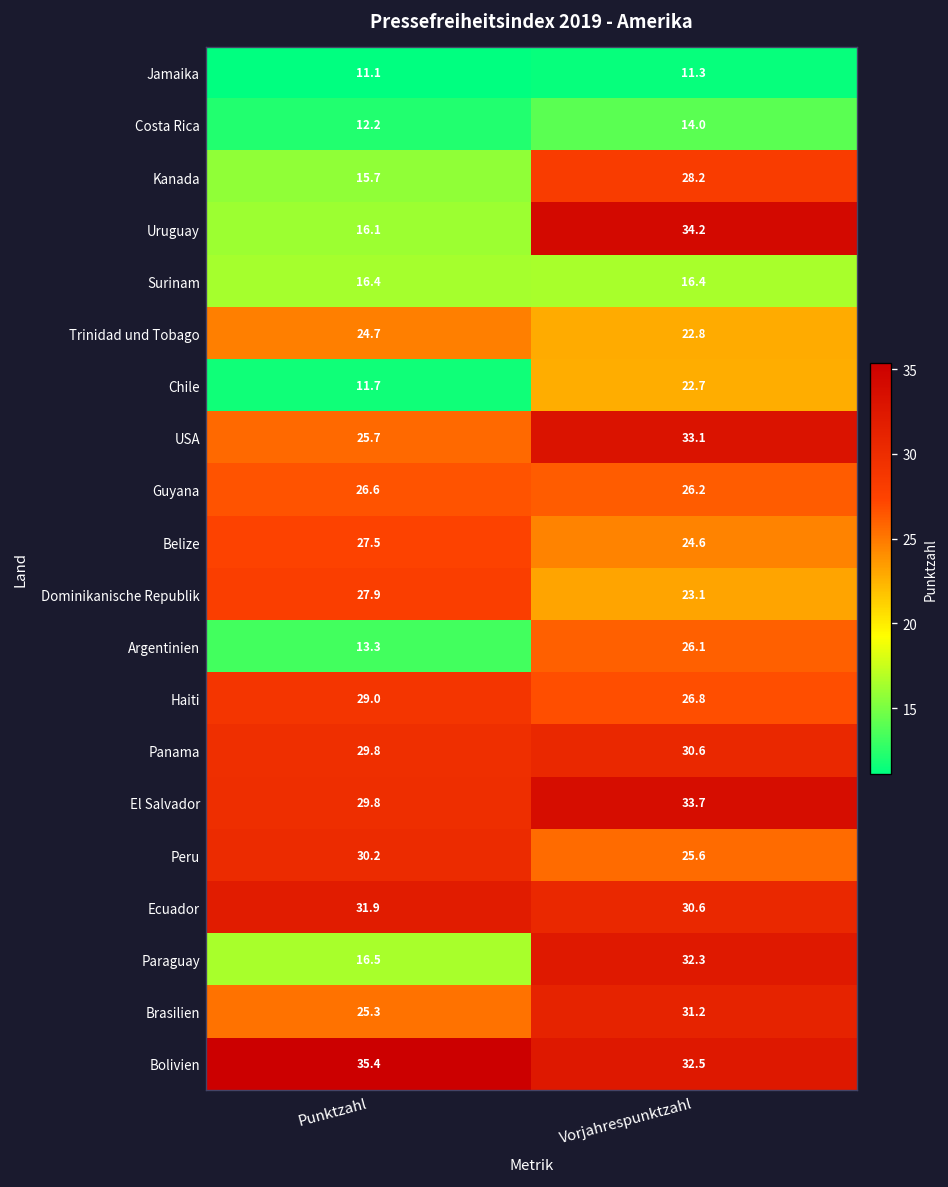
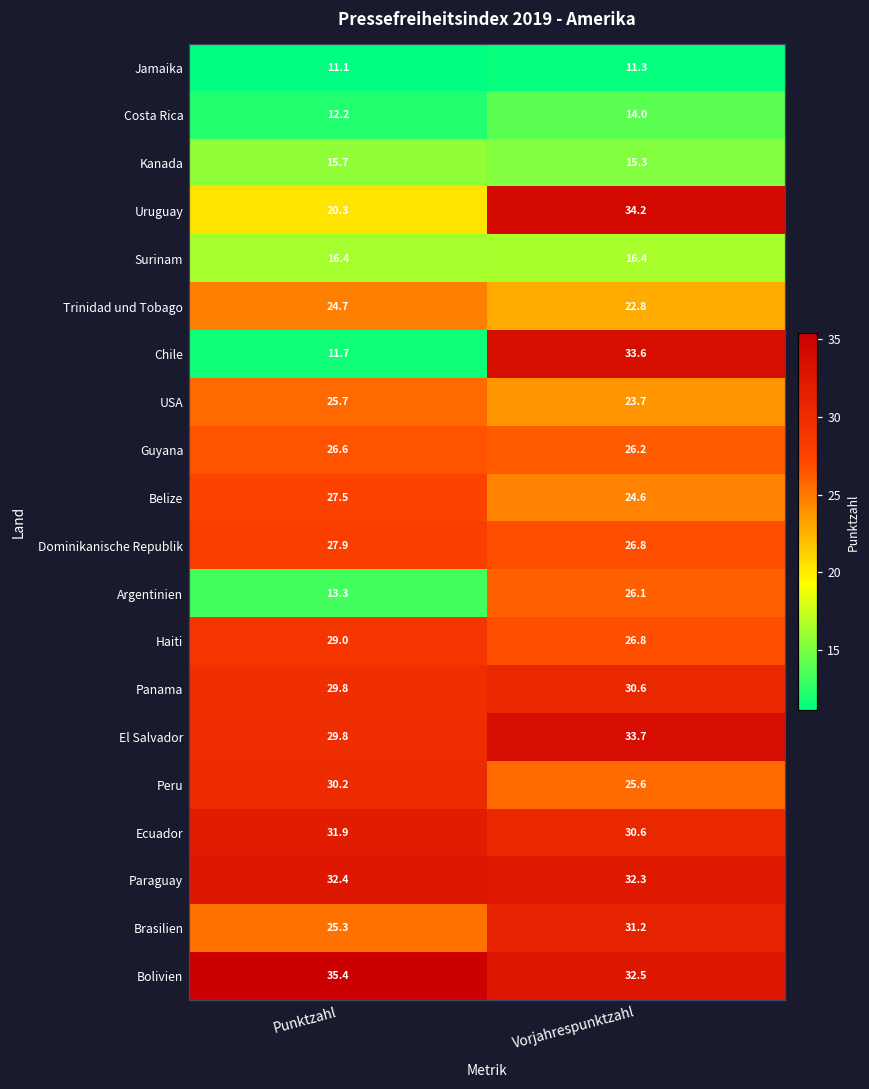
Kanada, Vorjahrespunktzahl: 28.2 -> 15.3
Uruguay, Punktzahl: 16.1 -> 20.3
Chile, Vorjahrespunktzahl: 22.7 -> 33.6
USA, Vorjahrespunktzahl: 33.1 -> 23.7
Dominikanische Republik, Vorjahrespunktzahl: 23.1 -> 26.8
Paraguay, Punktzahl: 16.5 -> 32.4
